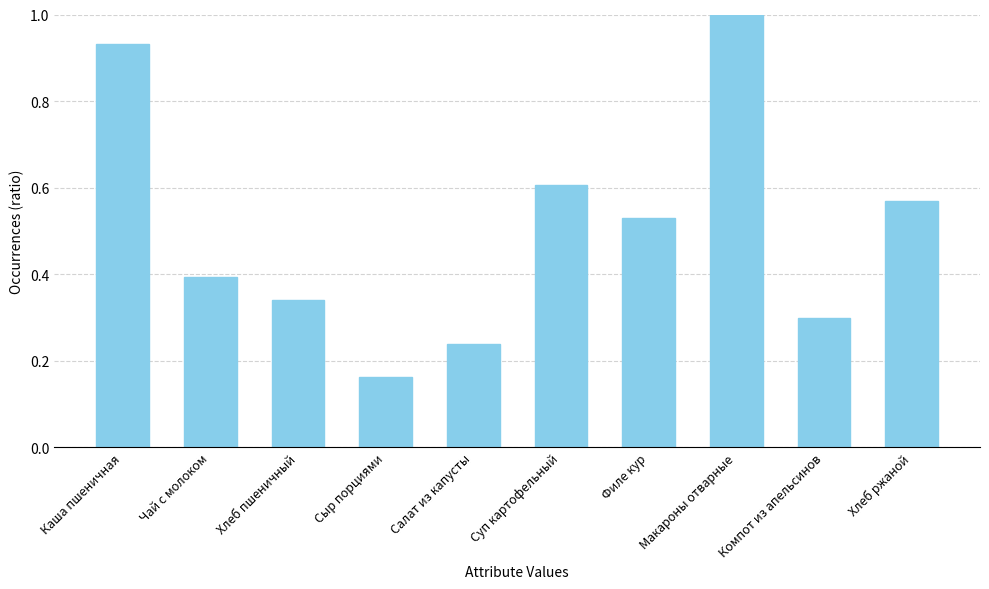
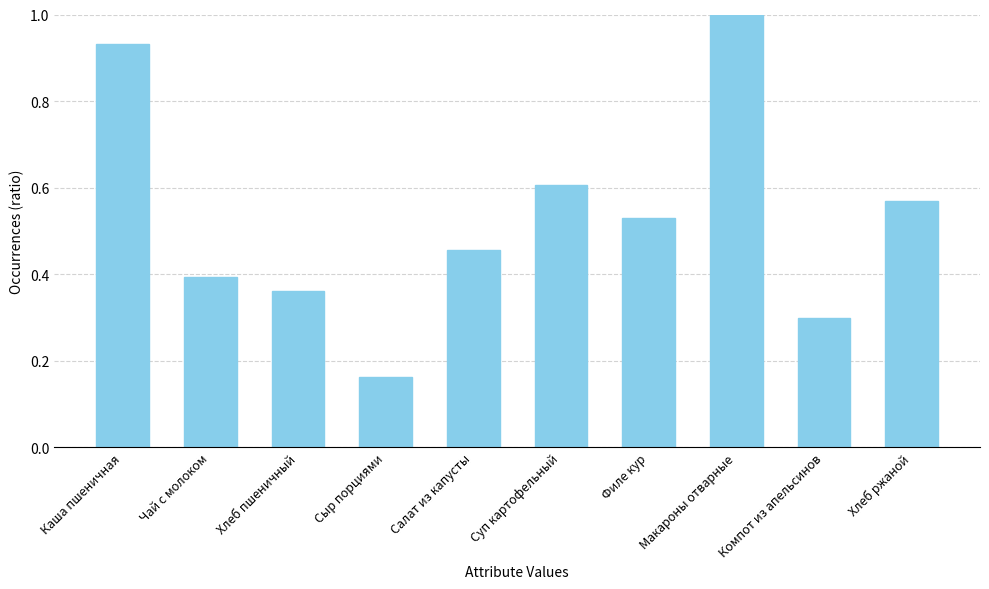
Хлеб пшеничный: 0.34 -> 0.36
Салат из капусты: 0.24 -> 0.46
